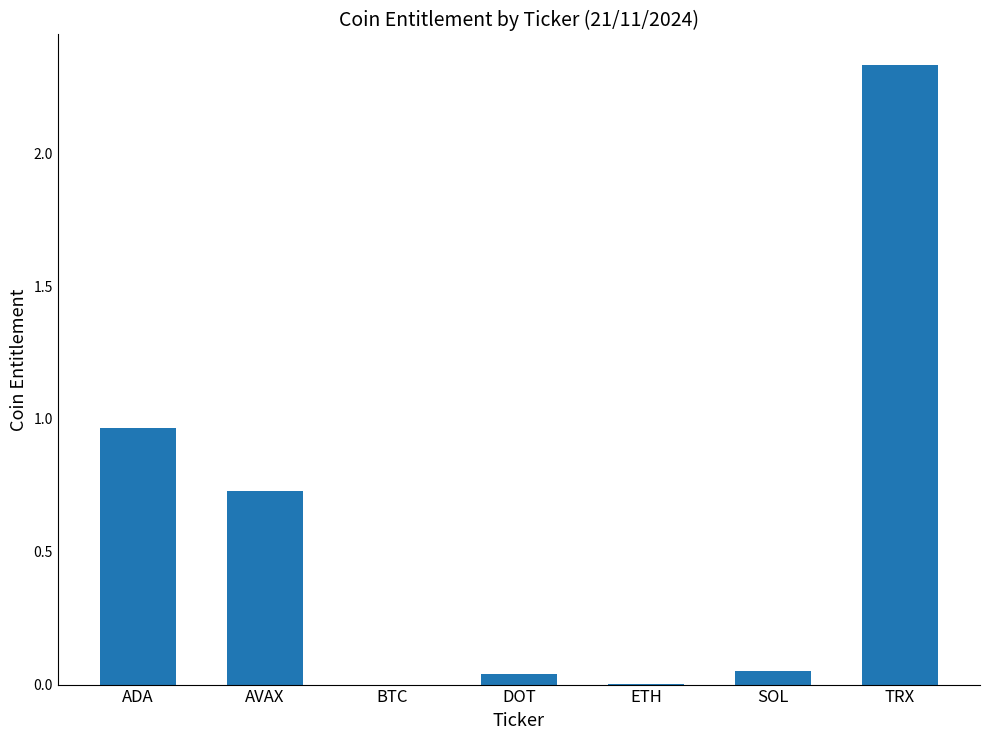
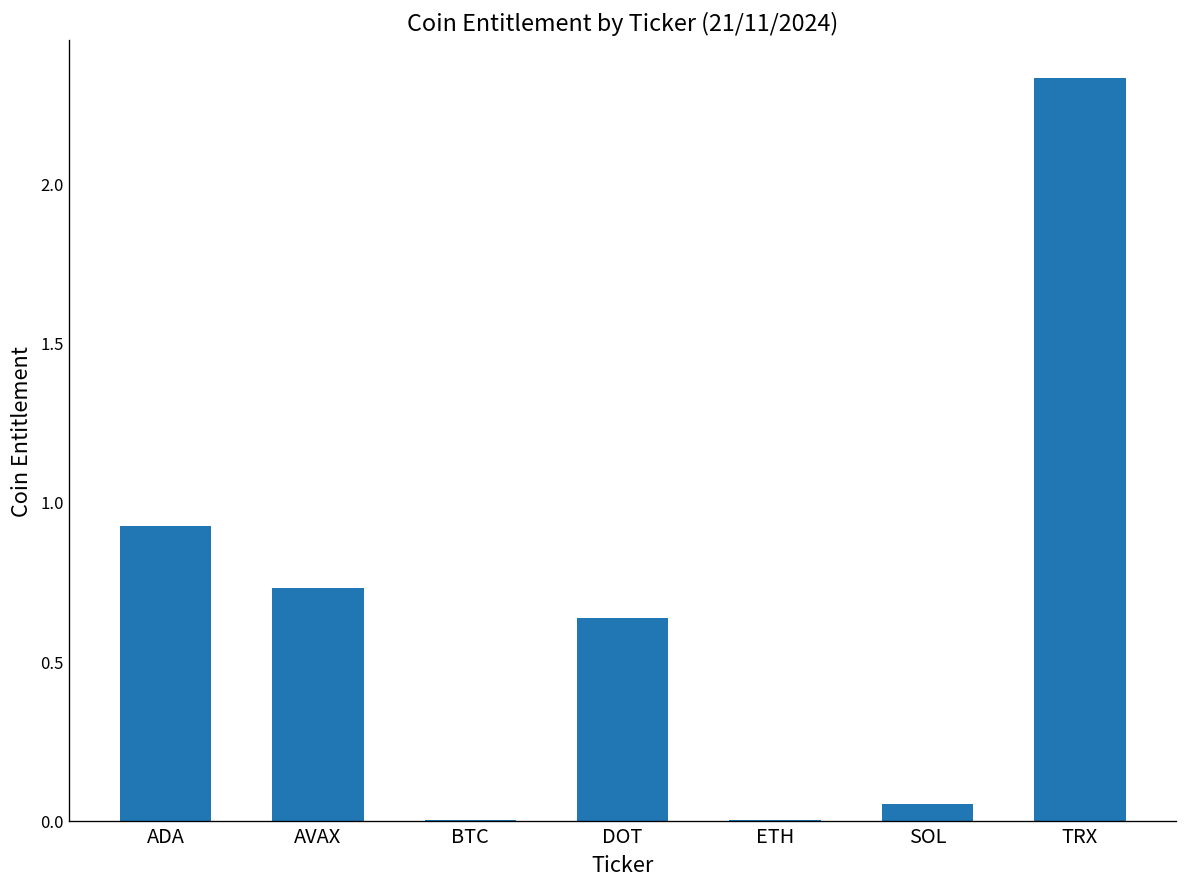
ADA: 0.97 -> 0.92
DOT: 0.04 -> 0.64
